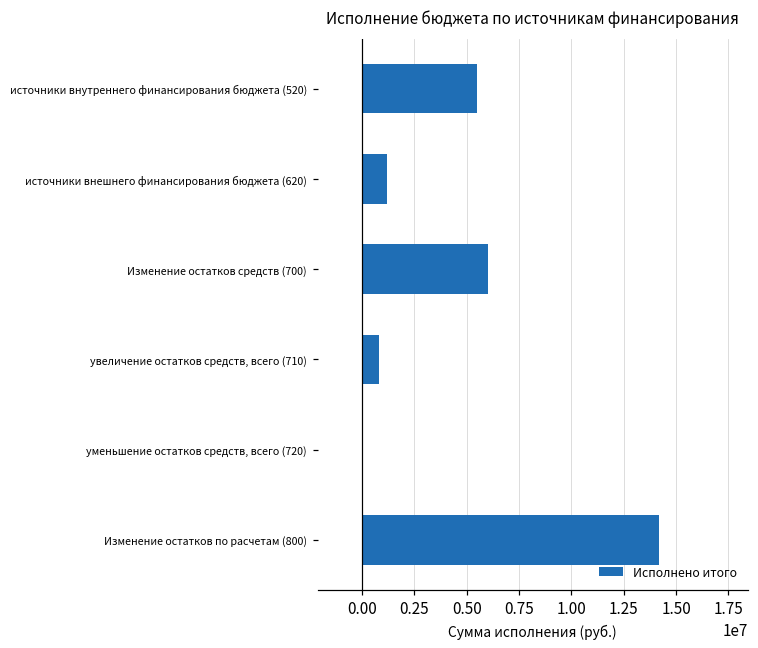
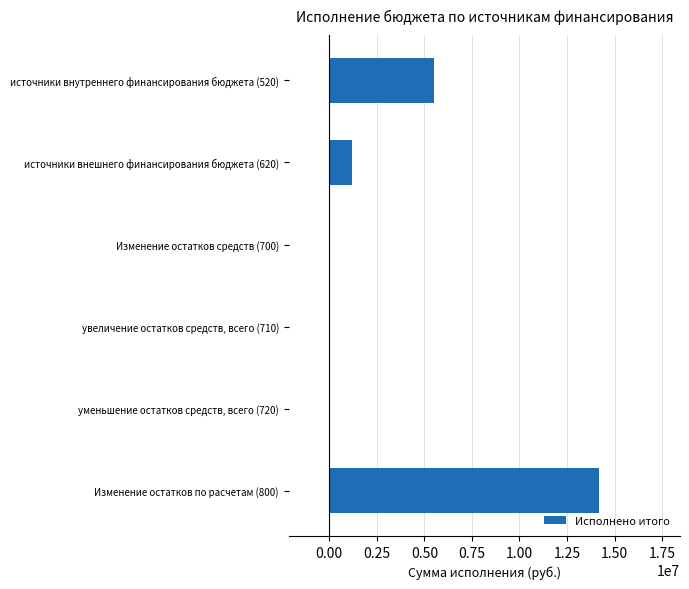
Изменение остатков средств (700): 6000000 -> 0
увеличение остатков средств, всего (710): 800000 -> 0
